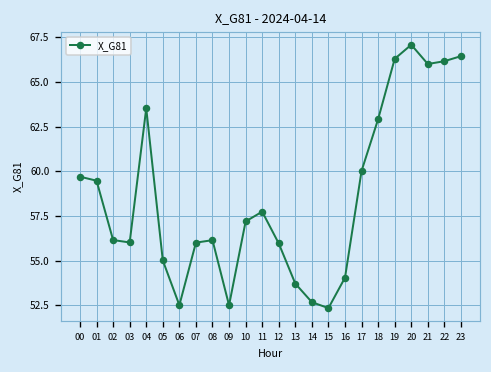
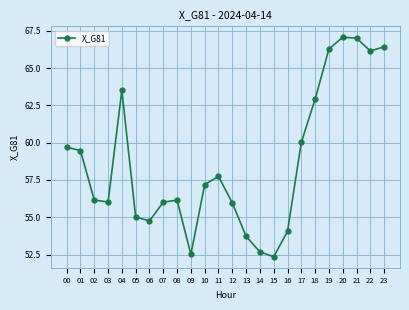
06: 52.5 -> 54.8
21: 66.0 -> 67.0
